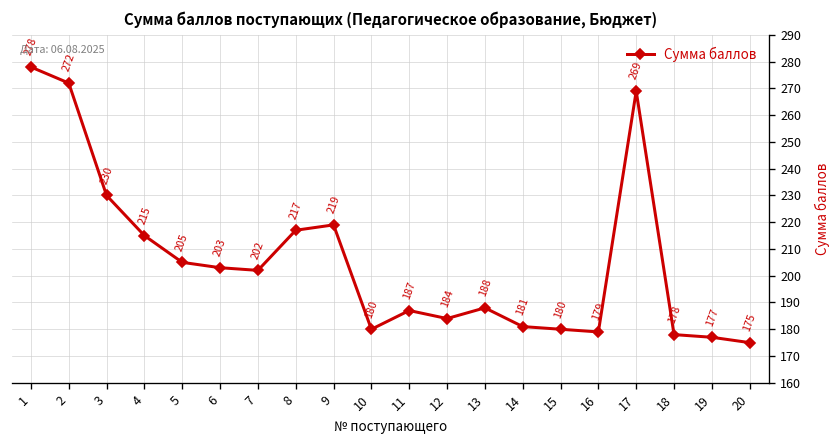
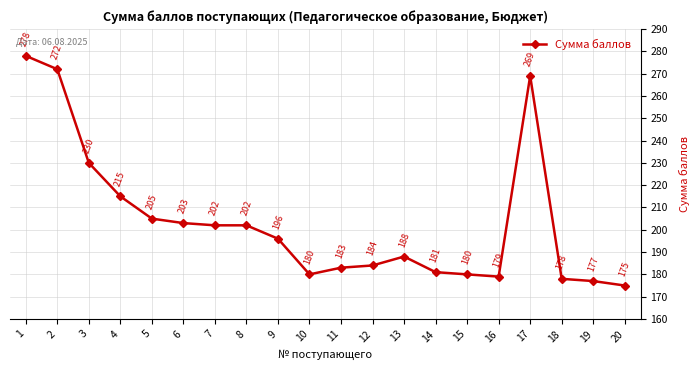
8: 217 -> 202
9: 219 -> 196
11: 187 -> 183
